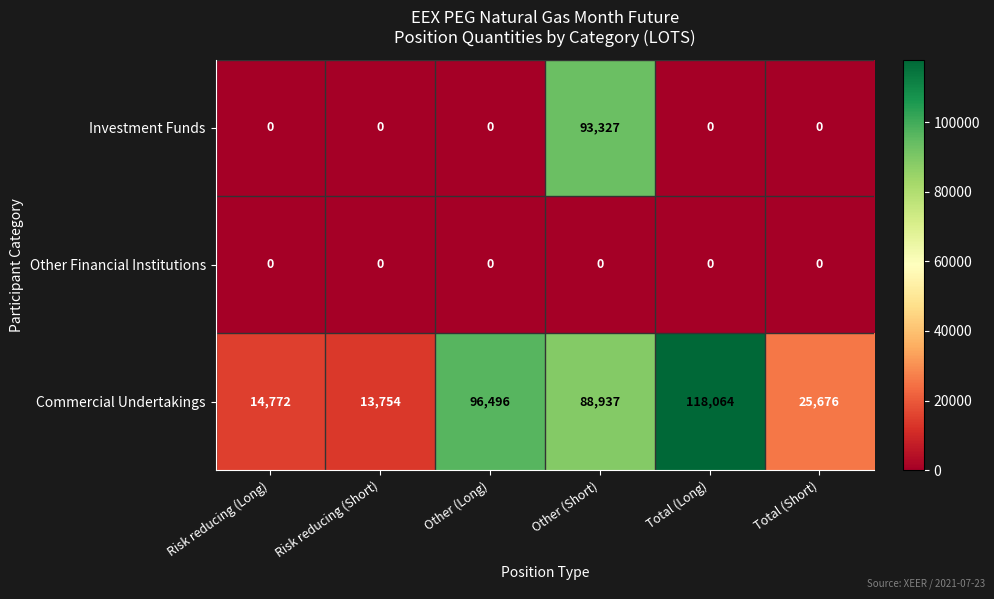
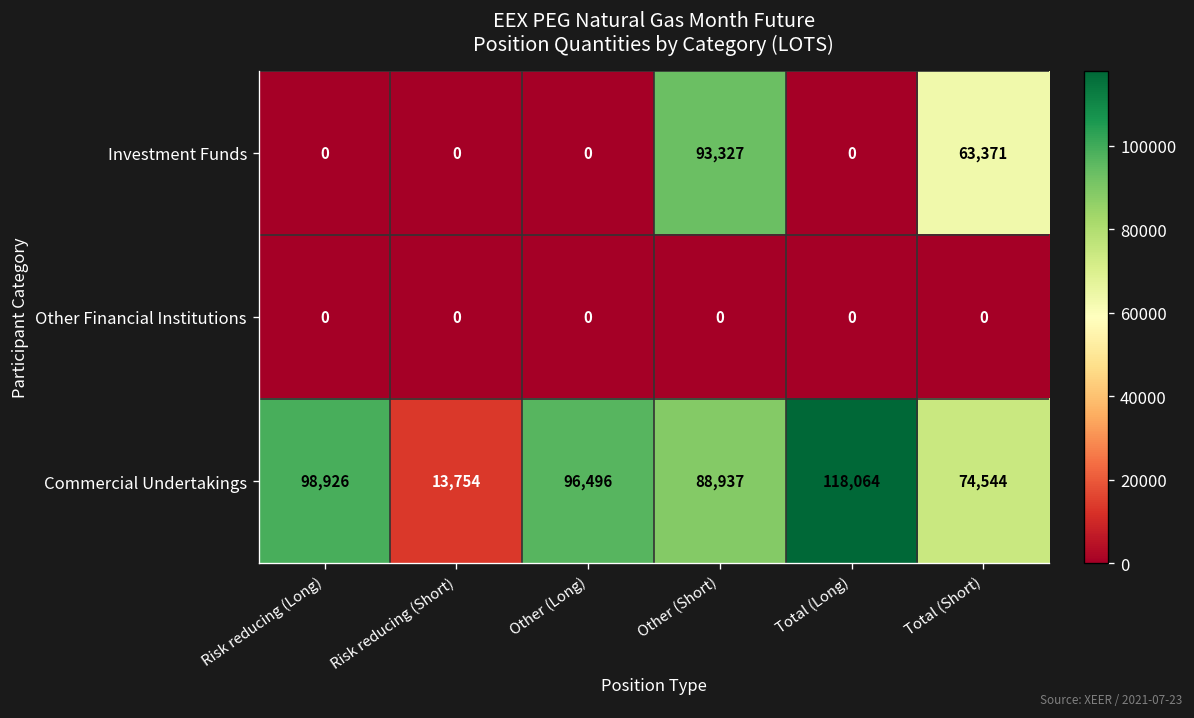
Investment Funds, Total (Short): 0 -> 63,371
Commercial Undertakings, Risk reducing (Long): 14,772 -> 98,926
Commercial Undertakings, Total (Short): 25,676 -> 74,544
